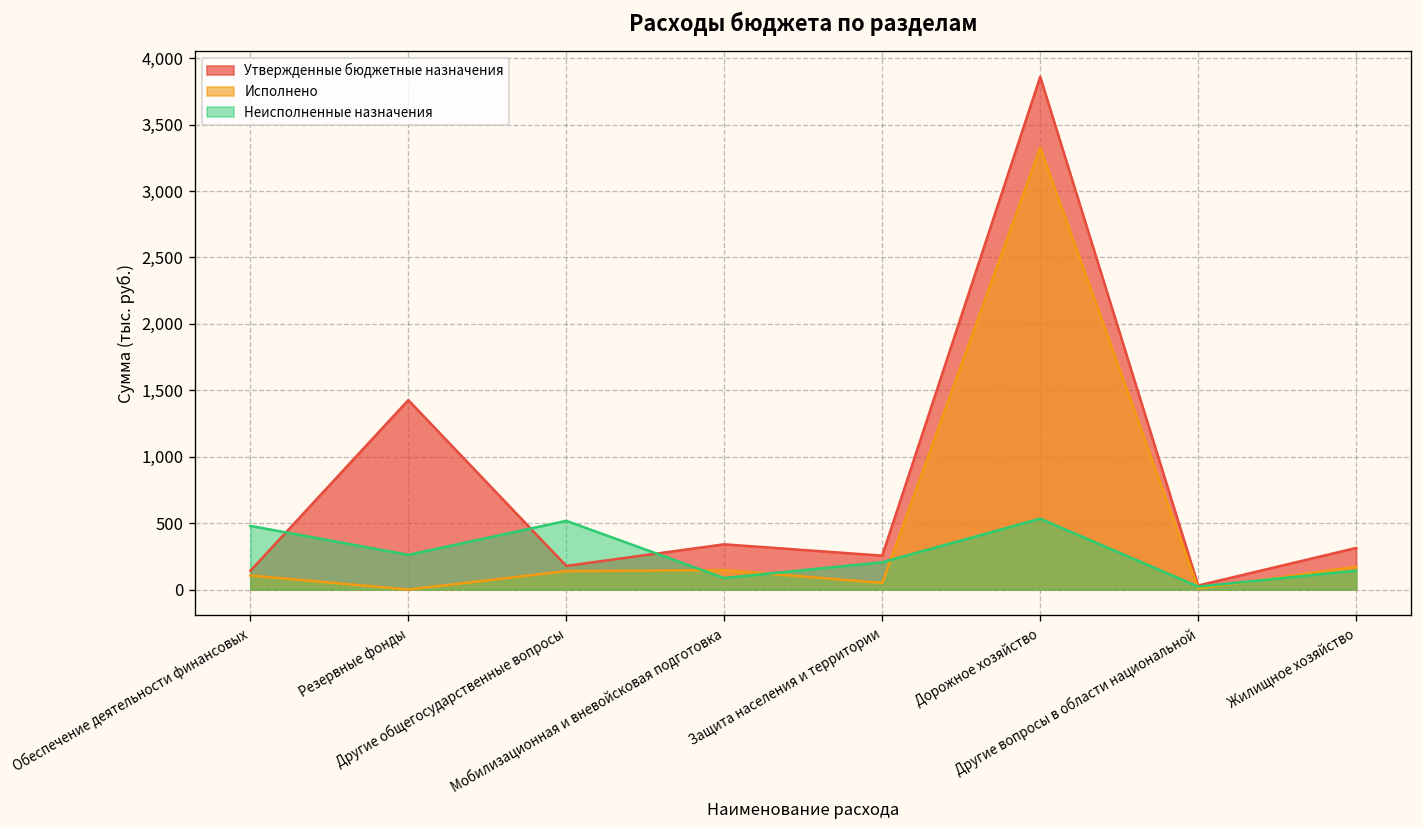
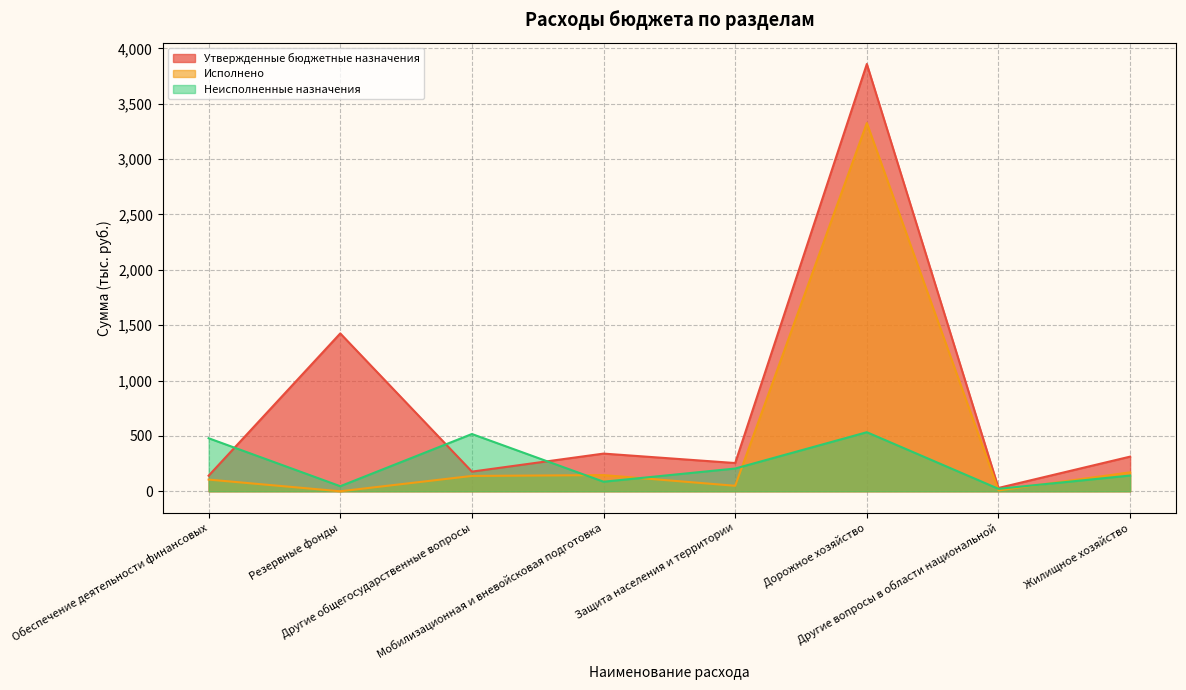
Неисполненные назначения, Резервные фонды: 260 -> 50
